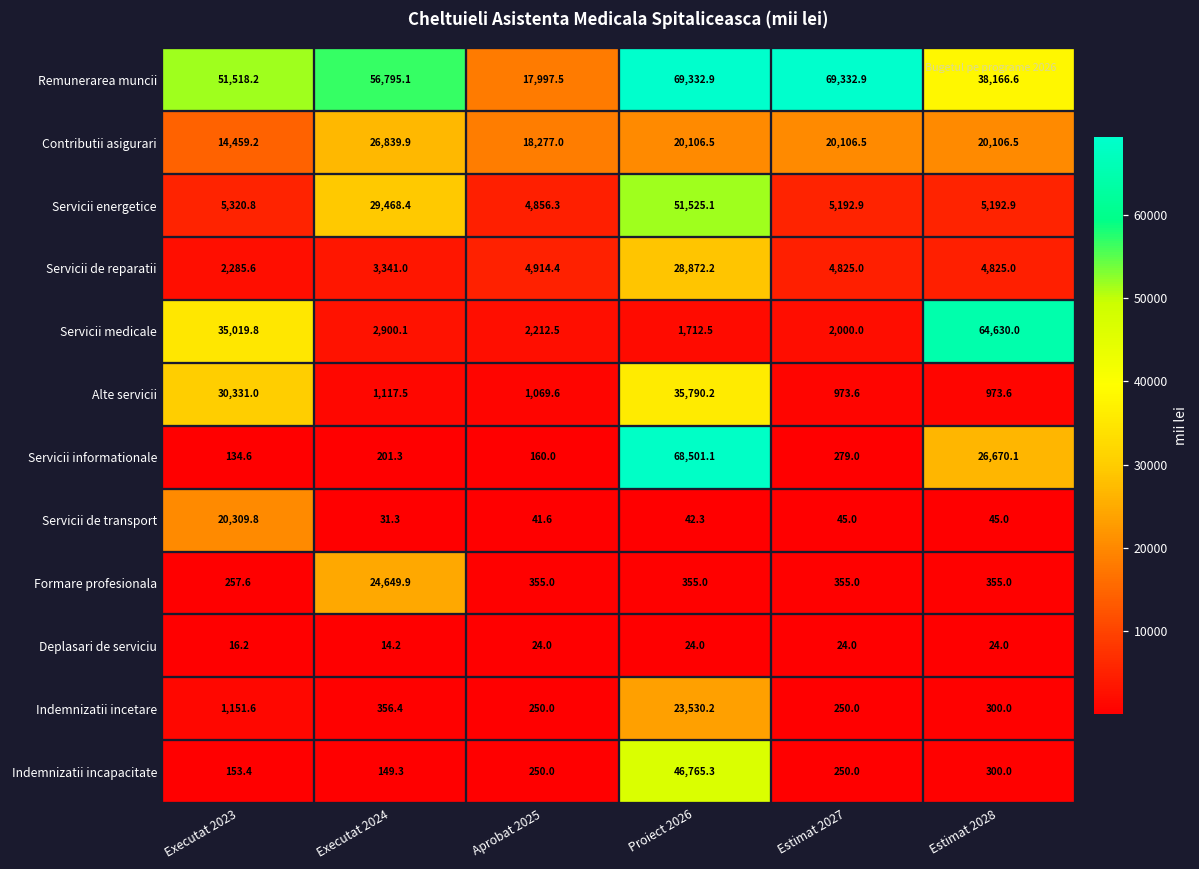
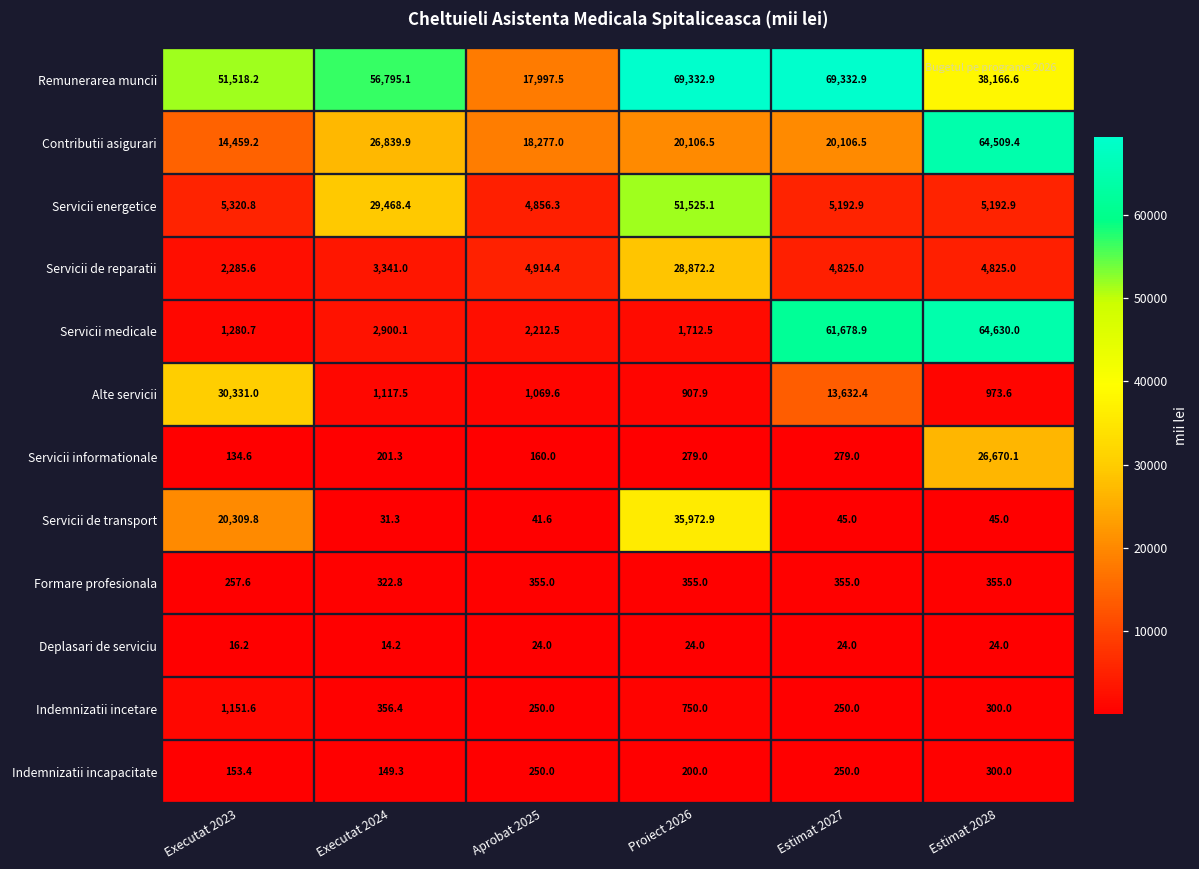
Contributii asigurari, Estimat 2028: 20,106.5 -> 64,509.4
Servicii medicale, Executat 2023: 35,019.8 -> 1,280.7
Servicii medicale, Estimat 2027: 2,000.0 -> 61,678.9
Alte servicii, Proiect 2026: 35,790.2 -> 907.9
Alte servicii, Estimat 2027: 973.6 -> 13,632.4
Servicii informationale, Proiect 2026: 68,501.1 -> 279.0
Servicii de transport, Proiect 2026: 42.3 -> 35,972.9
Formare profesionala, Executat 2024: 24,649.9 -> 322.8
Indemnizatii incetare, Proiect 2026: 23,530.2 -> 750.0
Indemnizatii incapacitate, Proiect 2026: 46,765.3 -> 200.0
